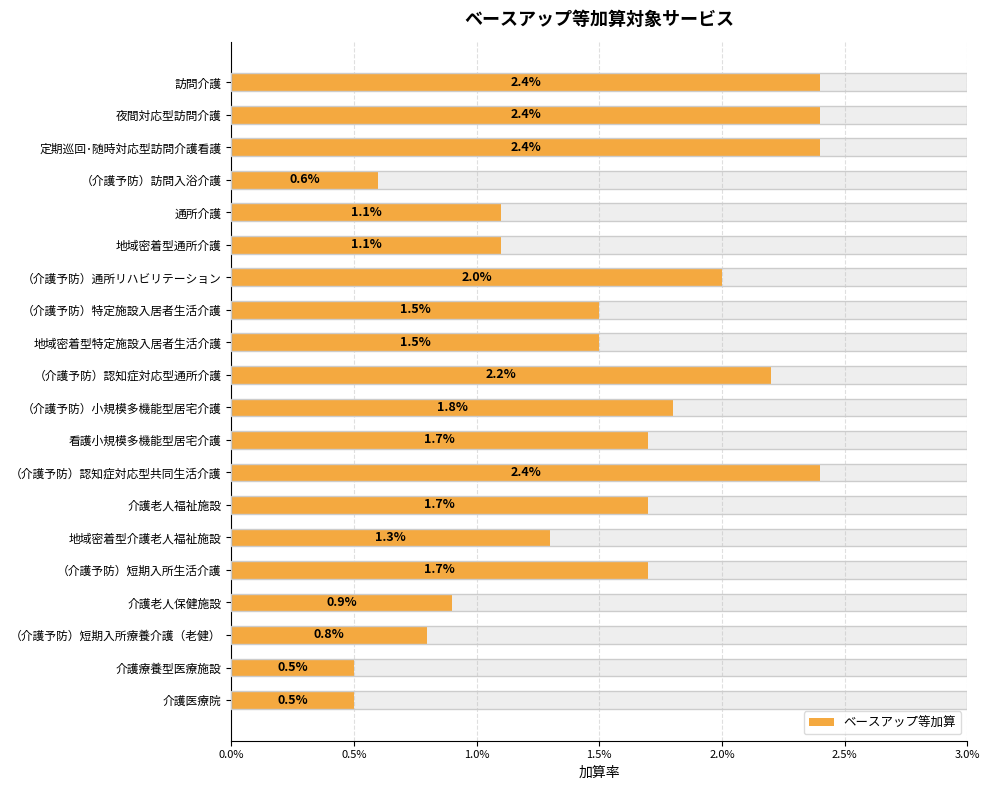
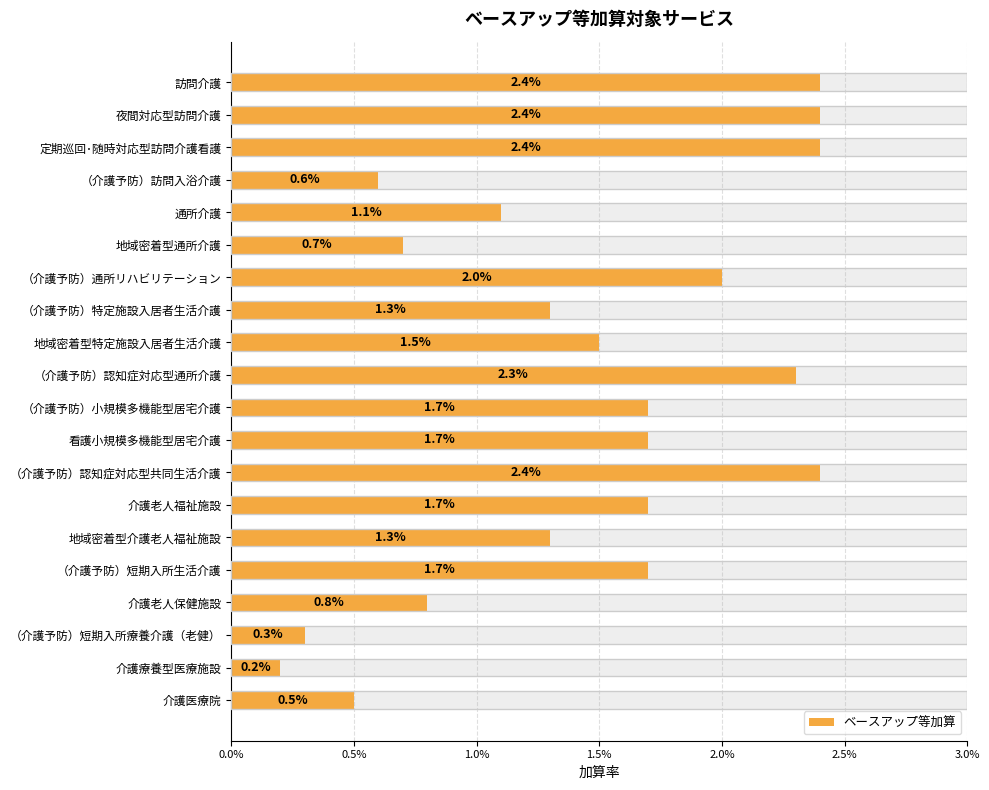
ベースアップ等加算, 地域密着型通所介護: 1.1% -> 0.7%
ベースアップ等加算, （介護予防）特定施設入居者生活介護: 1.5% -> 1.3%
ベースアップ等加算, （介護予防）認知症対応型通所介護: 2.2% -> 2.3%
ベースアップ等加算, （介護予防）小規模多機能型居宅介護: 1.8% -> 1.7%
ベースアップ等加算, 介護老人保健施設: 0.9% -> 0.8%
ベースアップ等加算, （介護予防）短期入所療養介護（老健）: 0.8% -> 0.3%
ベースアップ等加算, 介護療養型医療施設: 0.5% -> 0.2%
